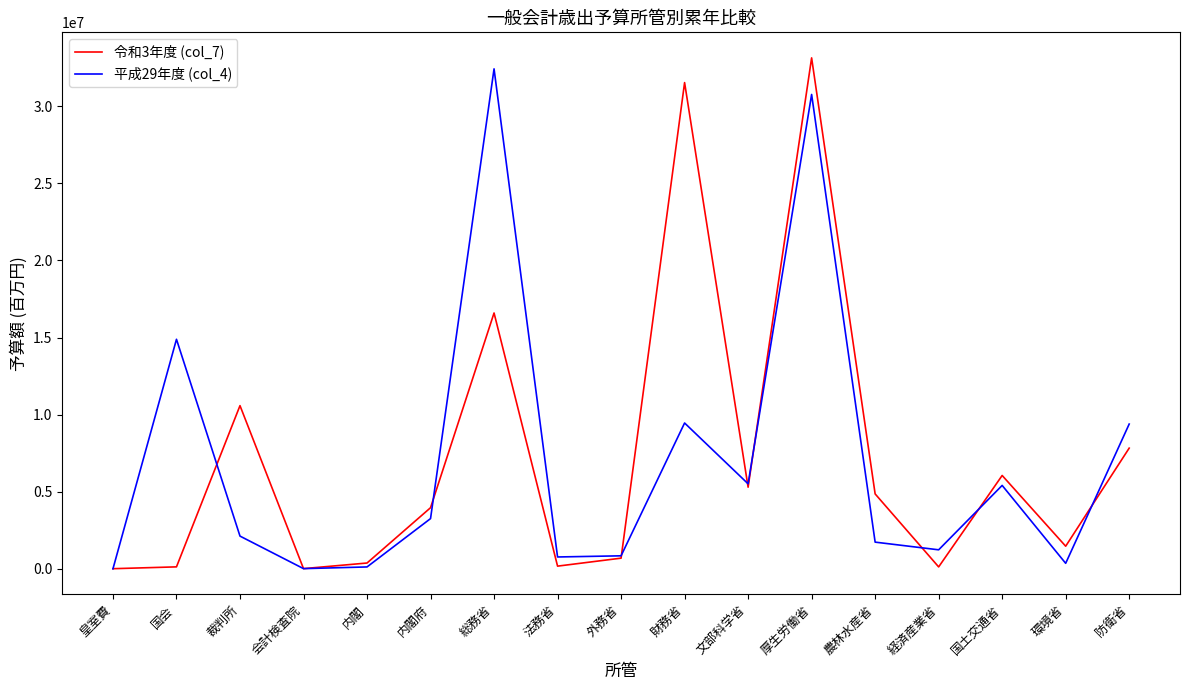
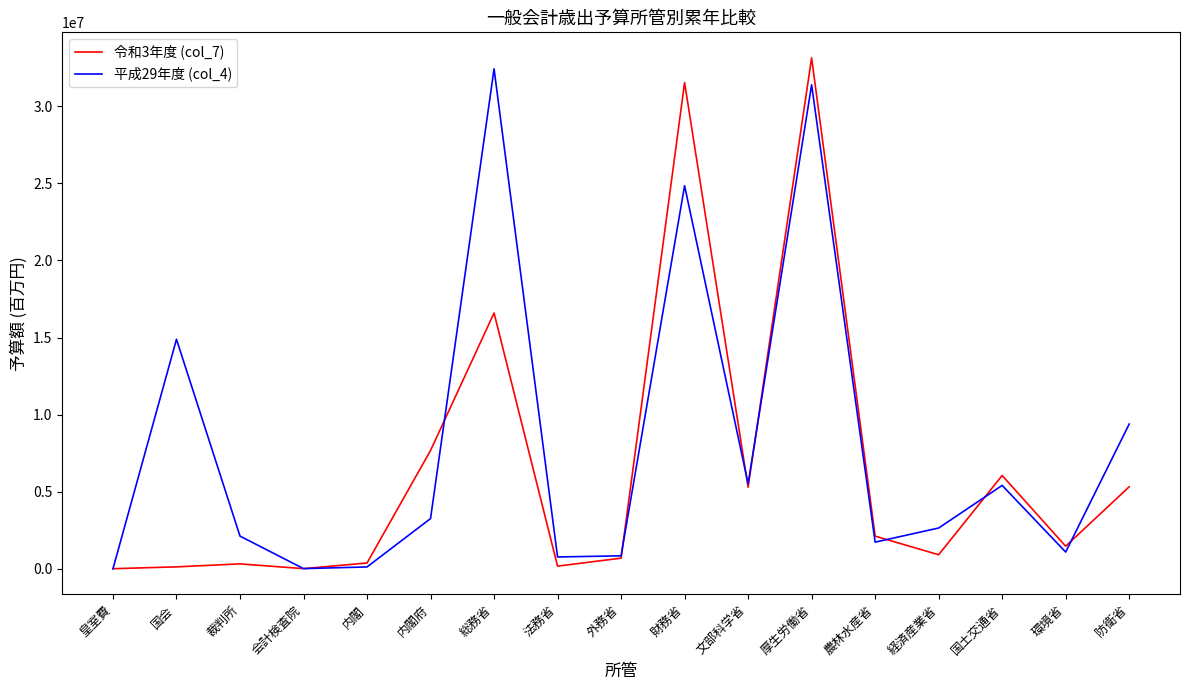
令和3年度 (col_7), 裁判所: 10600000 -> 300000
令和3年度 (col_7), 内閣府: 4000000 -> 7700000
平成29年度 (col_4), 財務省: 9500000 -> 24800000
平成29年度 (col_4), 厚生労働省: 30800000 -> 31400000
令和3年度 (col_7), 農林水産省: 4900000 -> 2100000
令和3年度 (col_7), 経済産業省: 100000 -> 900000
平成29年度 (col_4), 経済産業省: 1200000 -> 2700000
平成29年度 (col_4), 環境省: 400000 -> 1100000
令和3年度 (col_7), 防衛省: 7800000 -> 5300000
